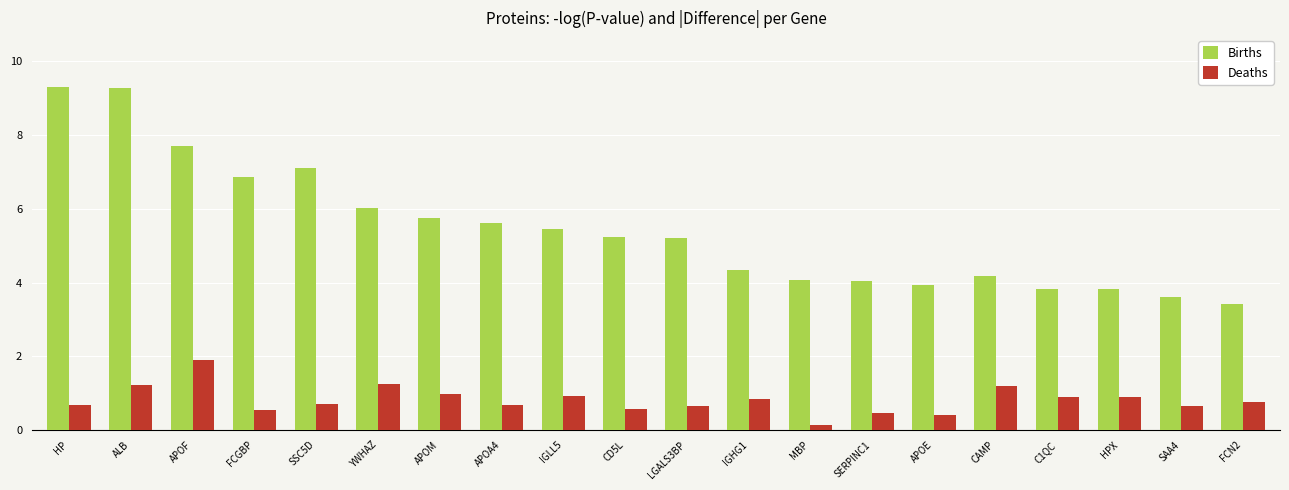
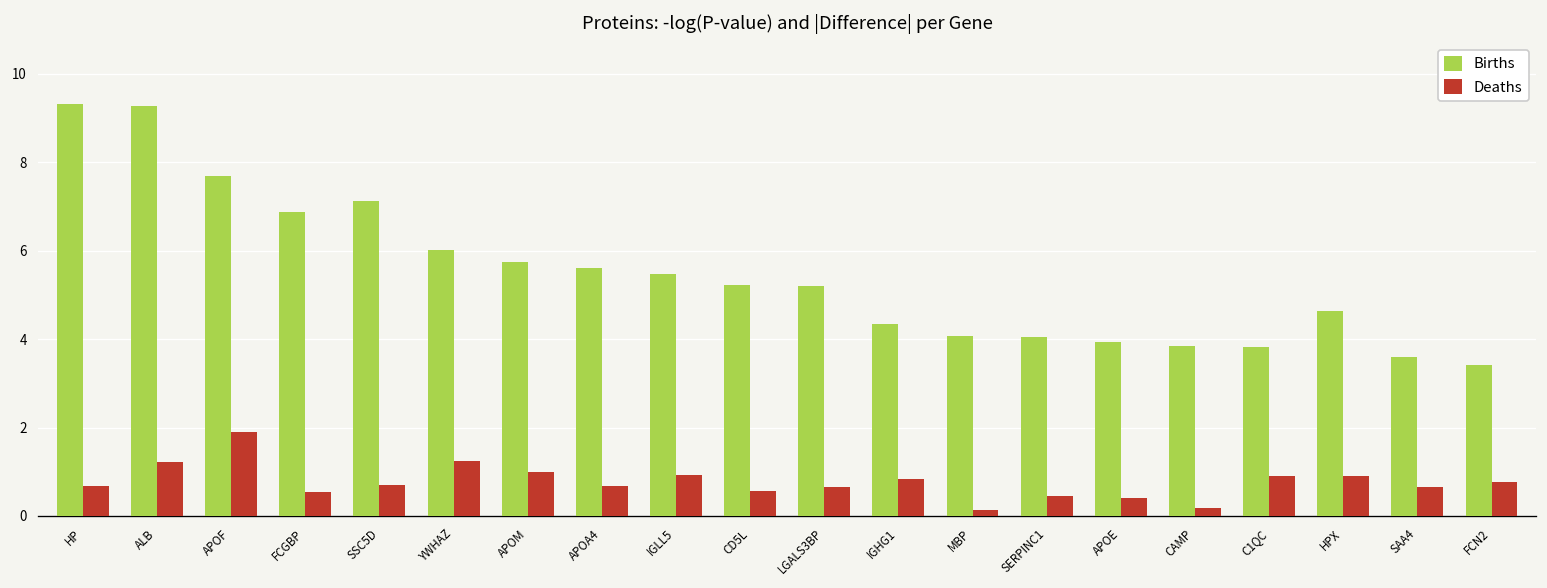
Births, CAMP: 4.2 -> 3.8
Deaths, CAMP: 1.2 -> 0.2
Births, HPX: 3.8 -> 4.6
